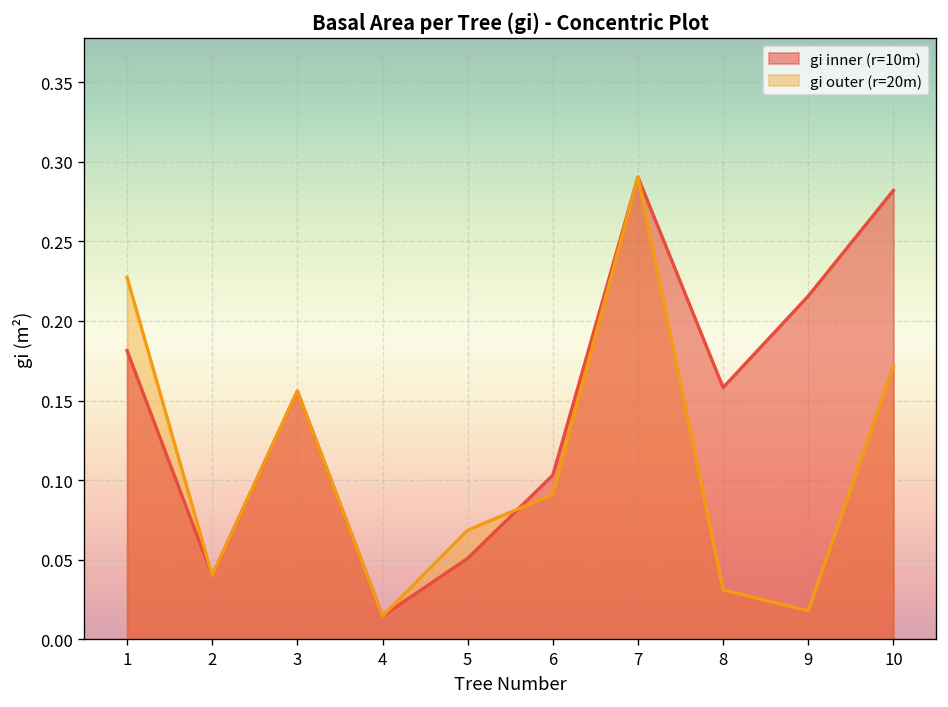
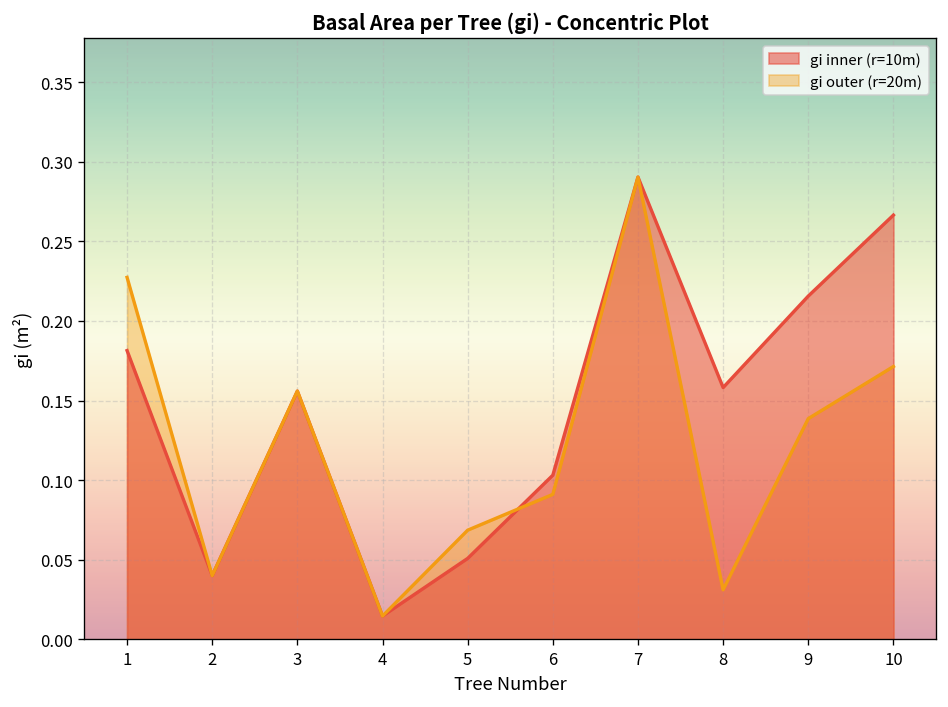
gi outer (r=20m), 9: 0.018 -> 0.139
gi inner (r=10m), 10: 0.282 -> 0.266
